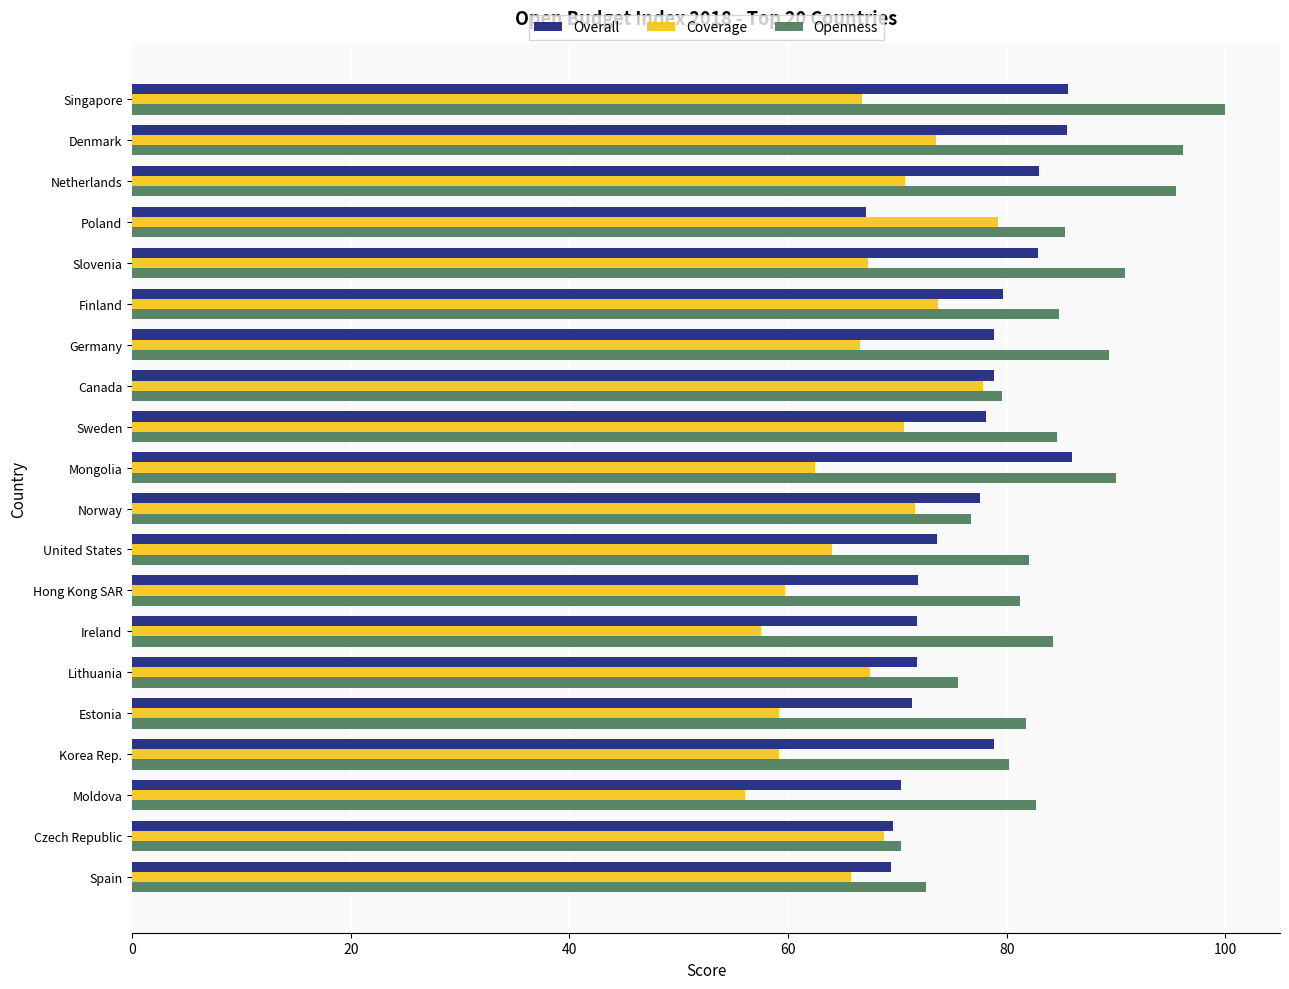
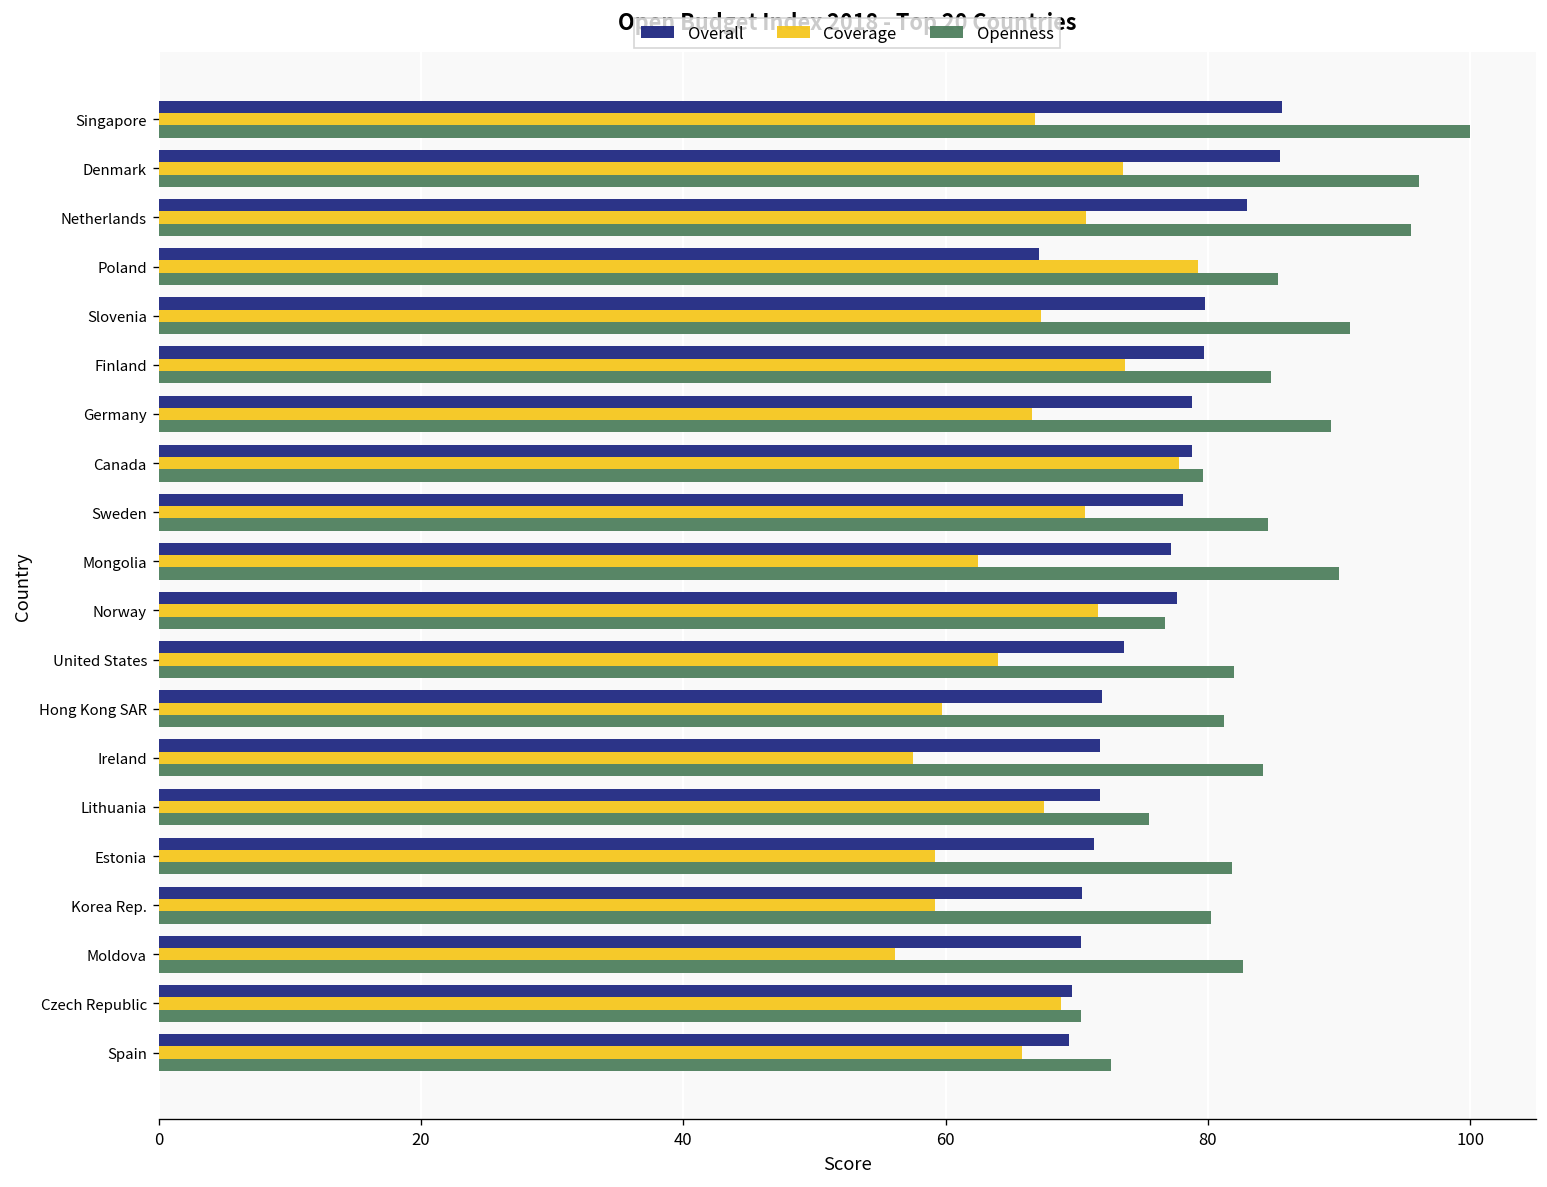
Overall, Slovenia: 82.9 -> 79.8
Overall, Mongolia: 86.0 -> 77.2
Overall, Korea Rep.: 78.8 -> 70.4
